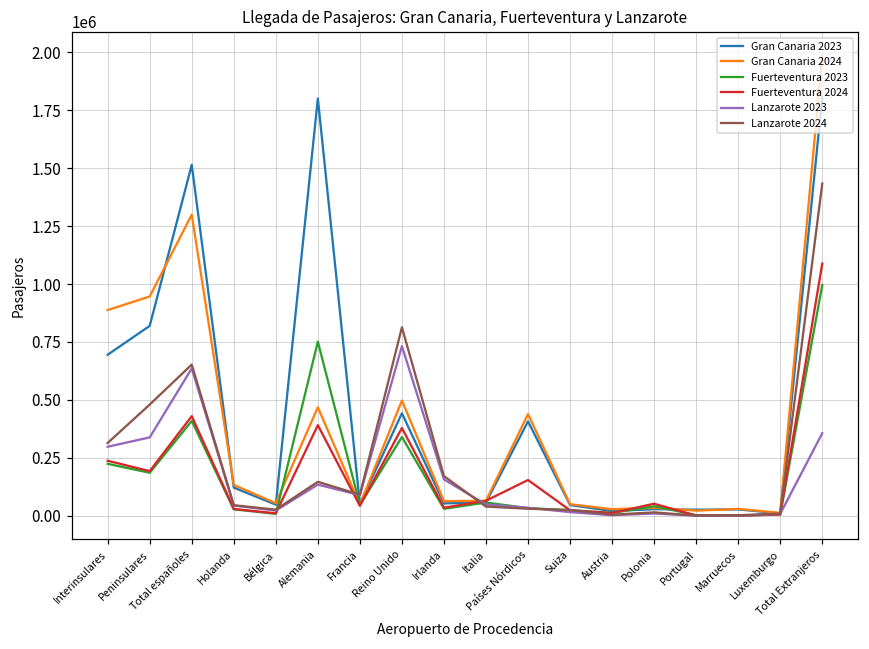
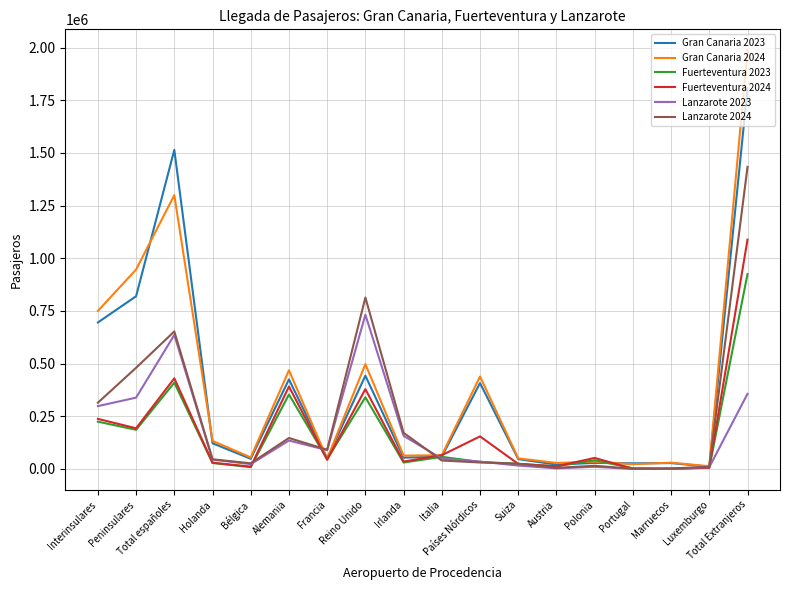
Gran Canaria 2024, Interinsulares: 890000 -> 750000
Gran Canaria 2023, Alemania: 1800000 -> 420000
Fuerteventura 2023, Alemania: 750000 -> 350000
Fuerteventura 2023, Total Extranjeros: 1000000 -> 920000
